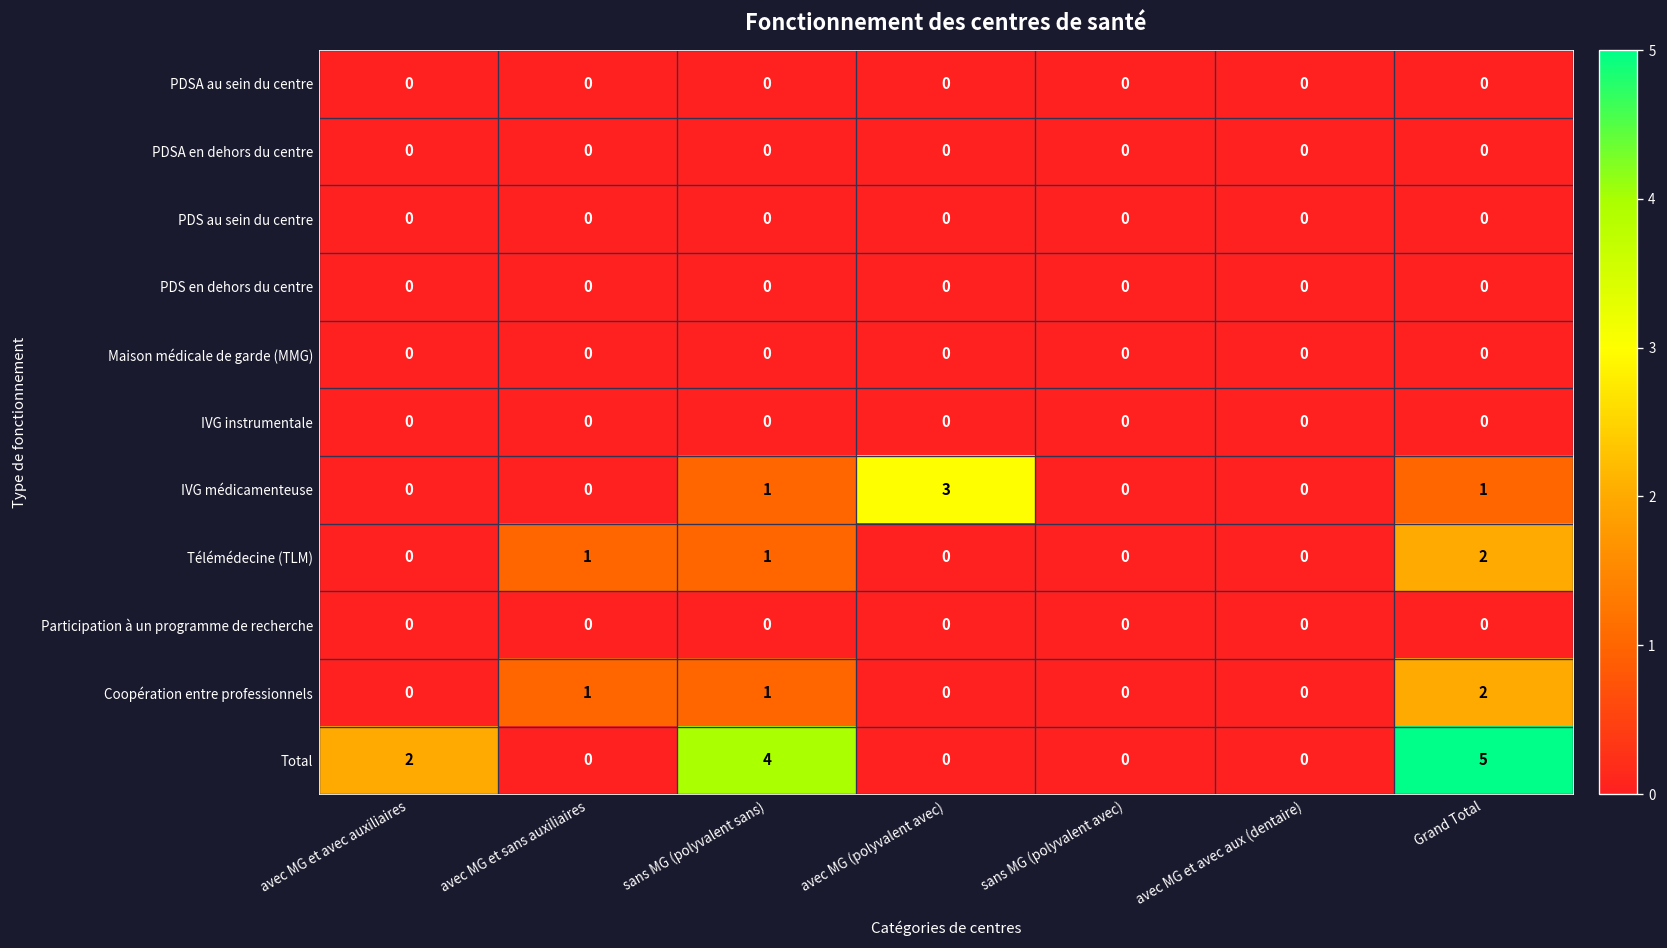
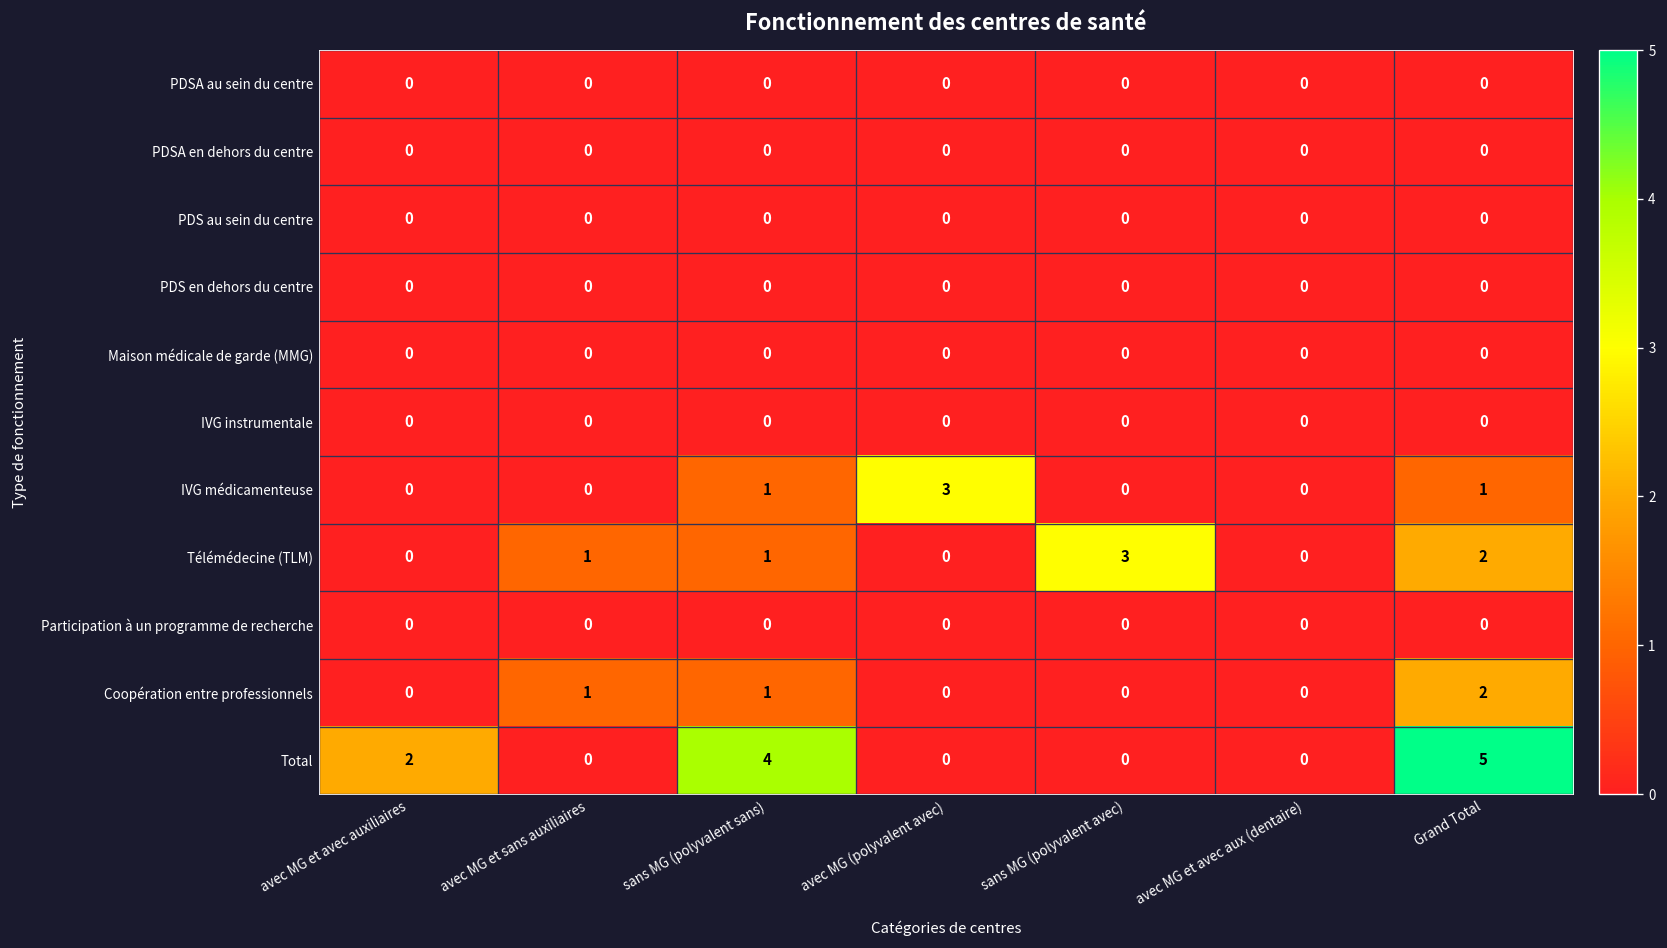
Télémédecine (TLM), sans MG (polyvalent avec): 0 -> 3
